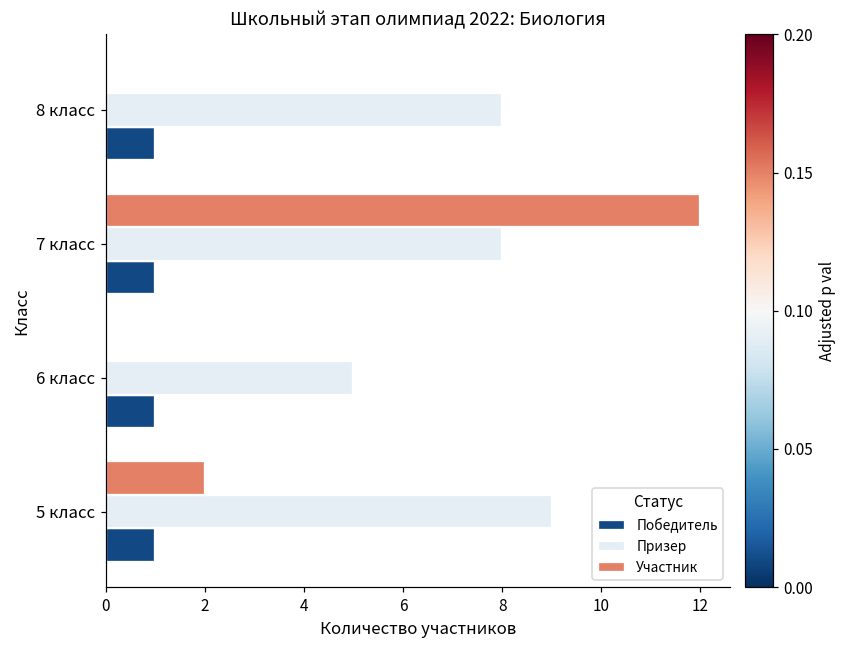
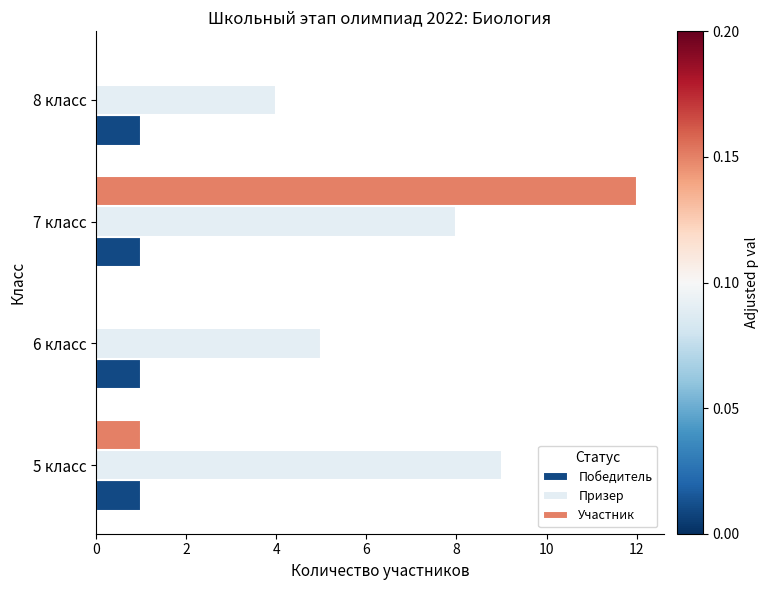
Призер, 8 класс: 8 -> 4
Участник, 5 класс: 2 -> 1
